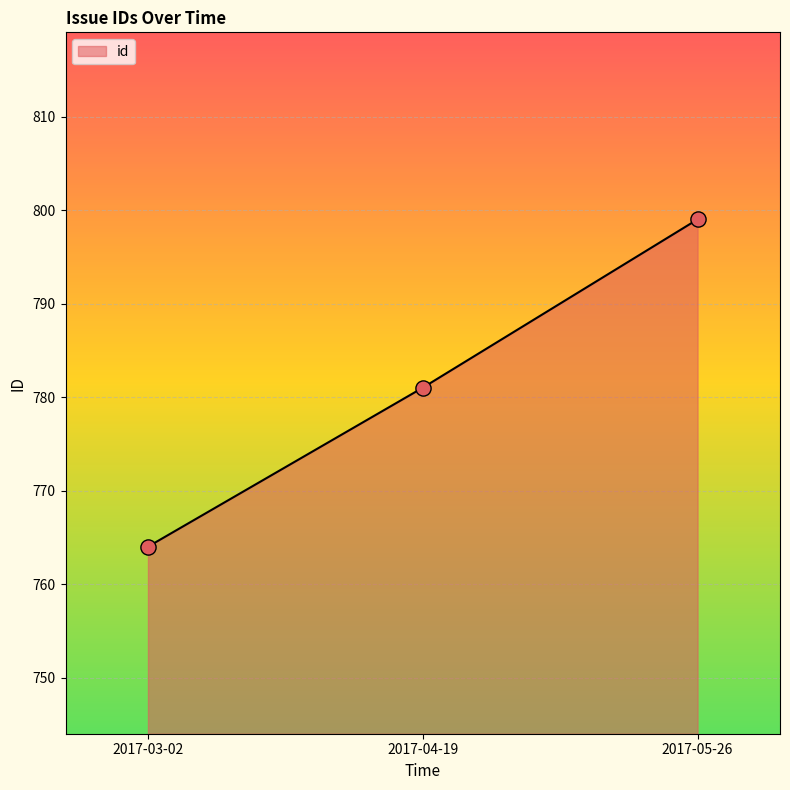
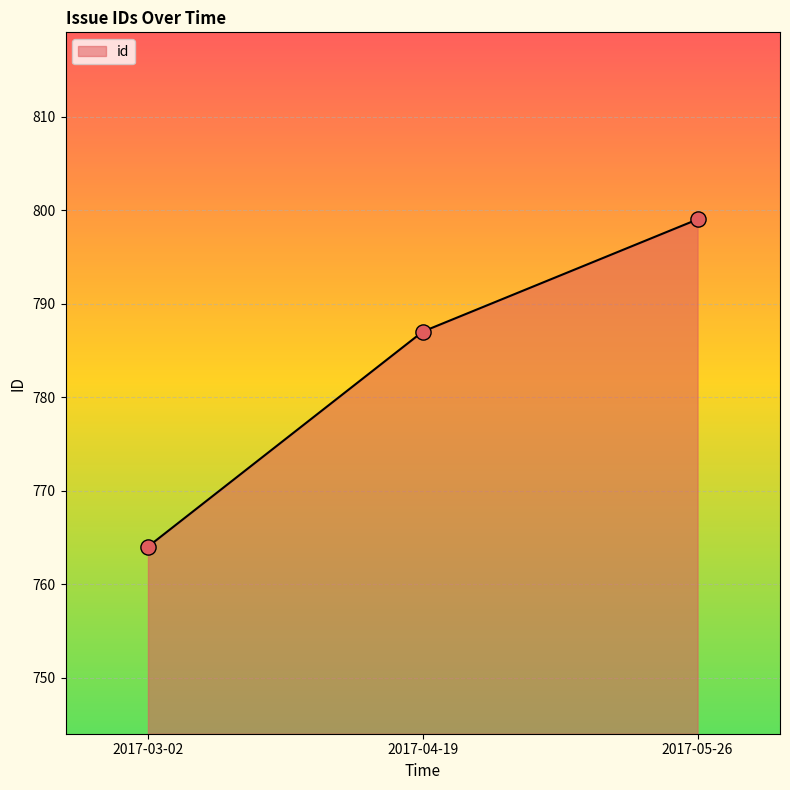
2017-04-19: 781 -> 787
